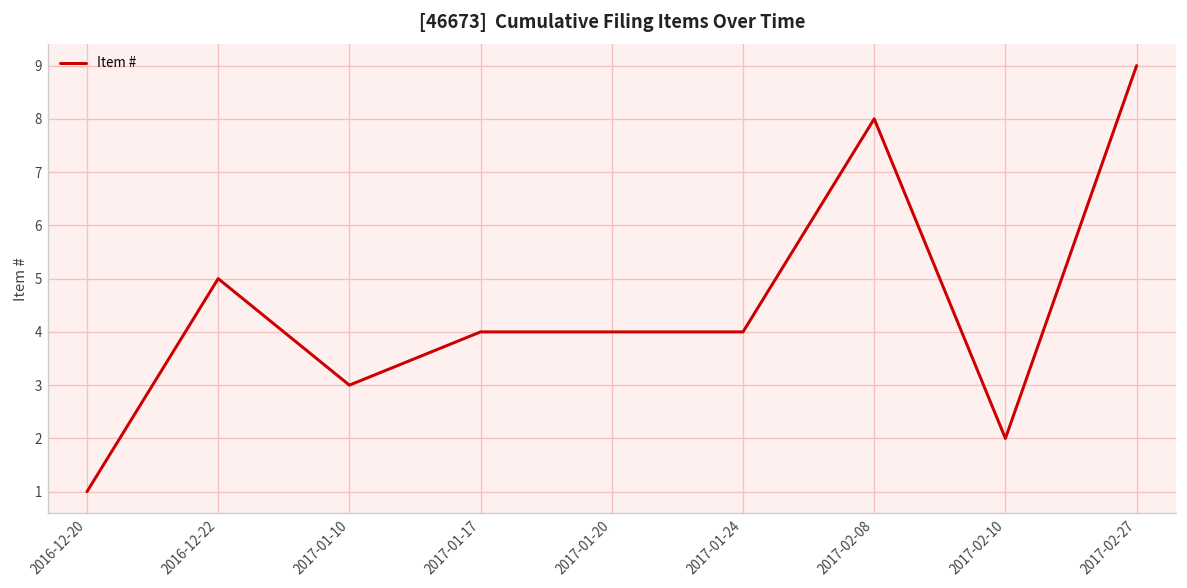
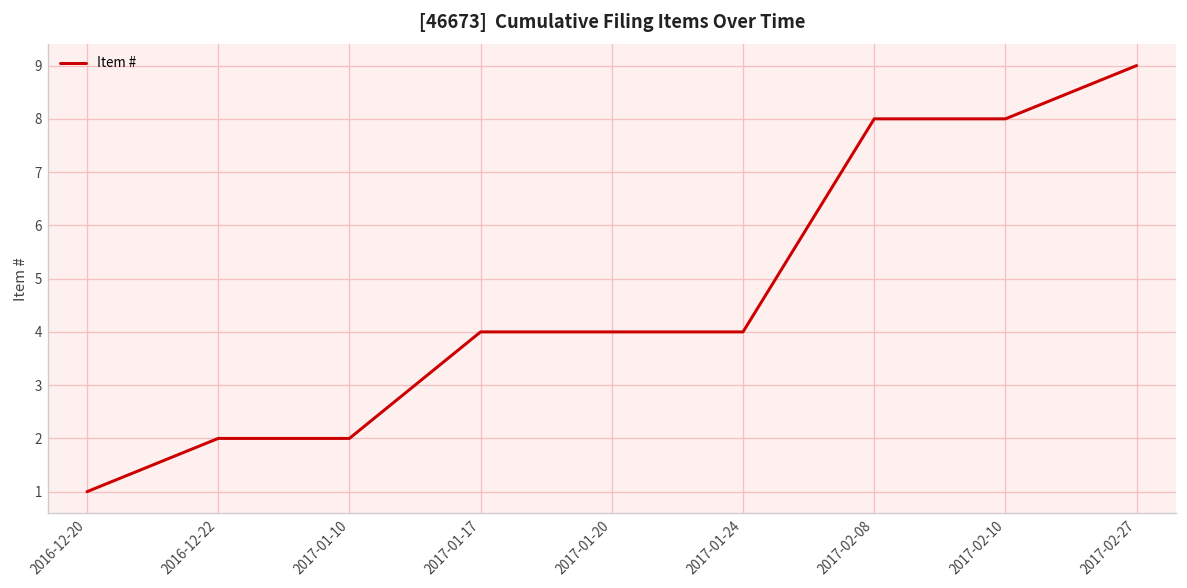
2016-12-22: 5 -> 2
2017-01-10: 3 -> 2
2017-02-10: 2 -> 8
